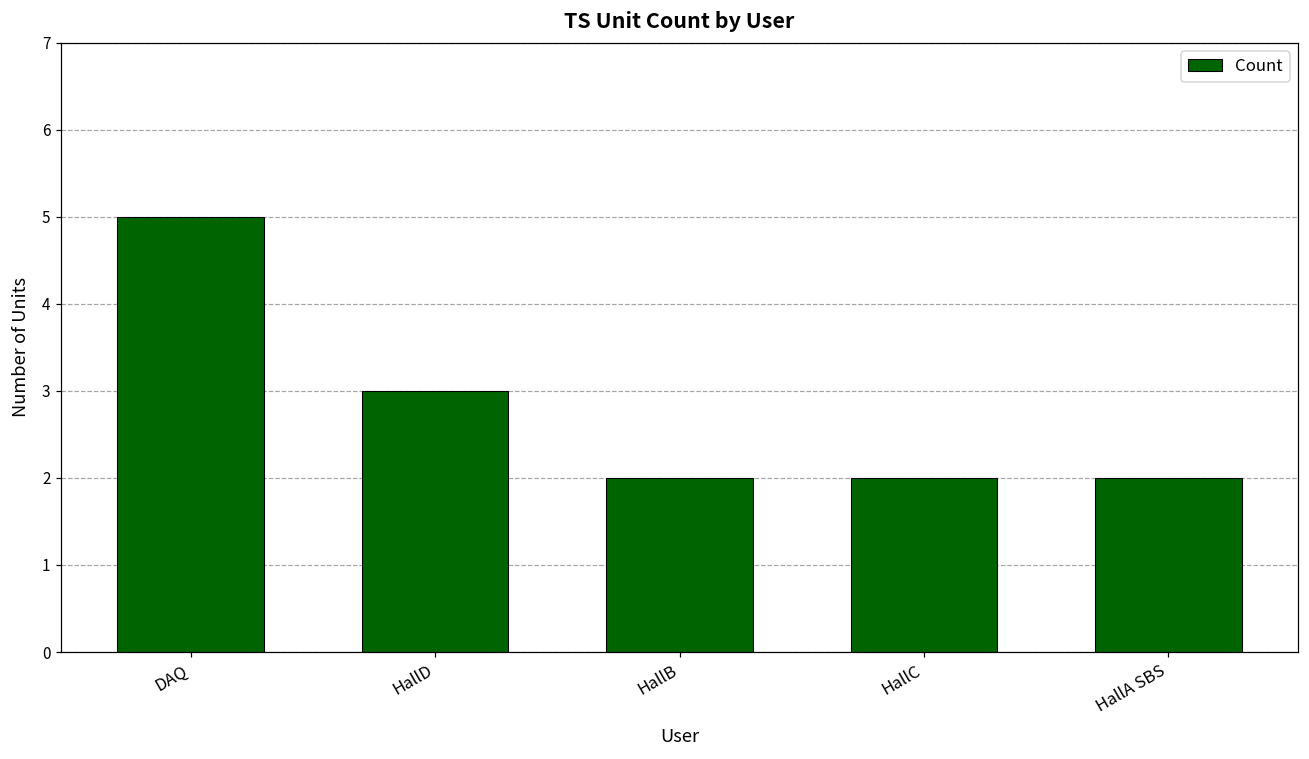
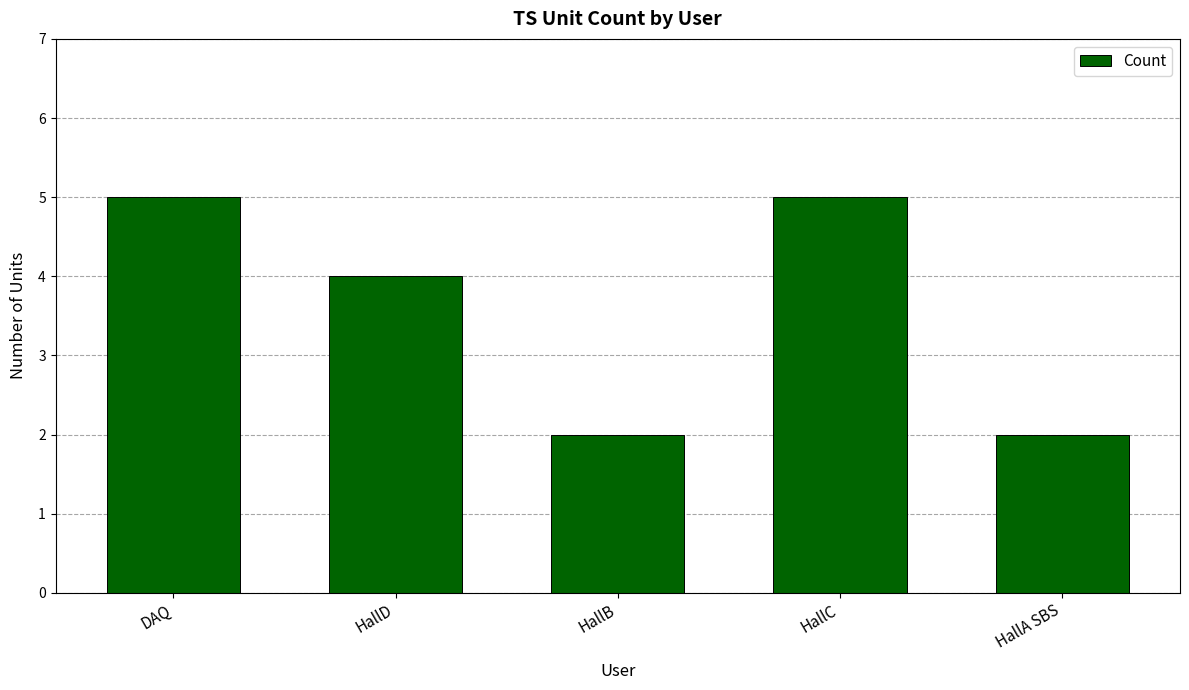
HallD: 3 -> 4
HallC: 2 -> 5
